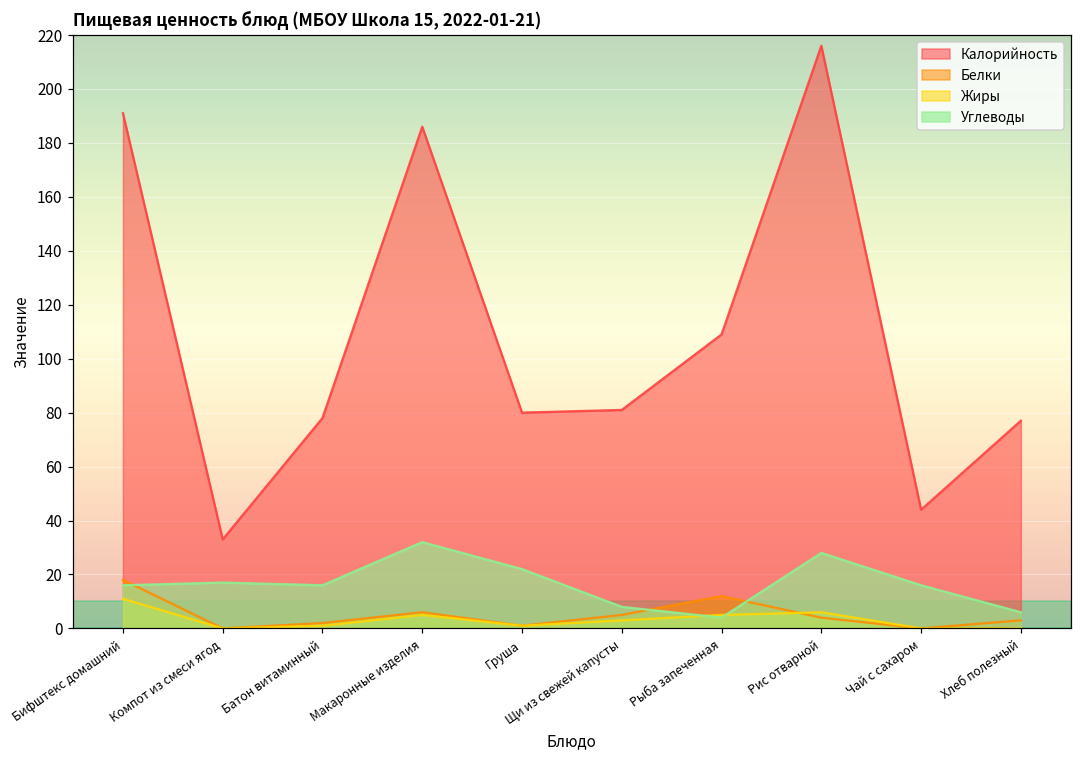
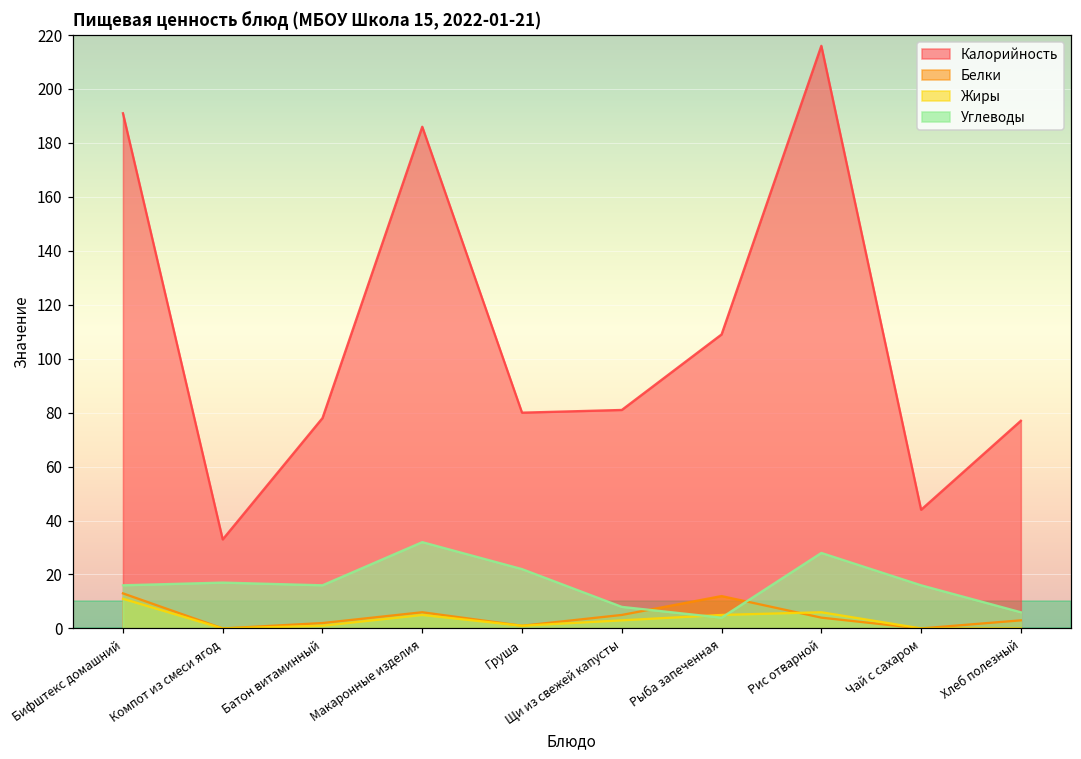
Белки, Бифштекс домашний: 18 -> 13
